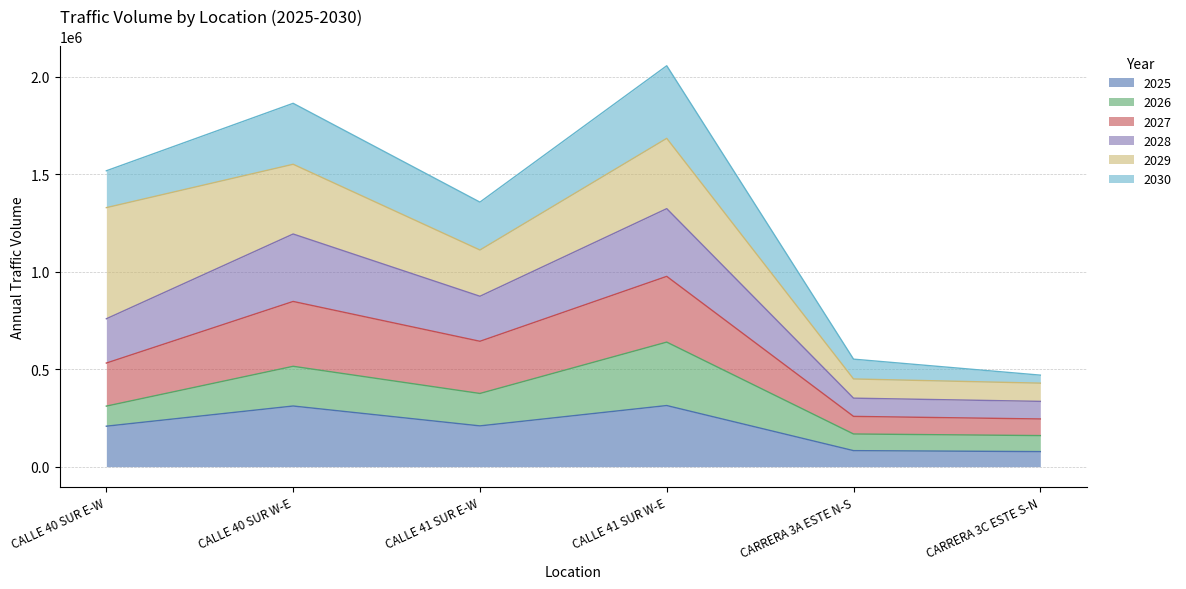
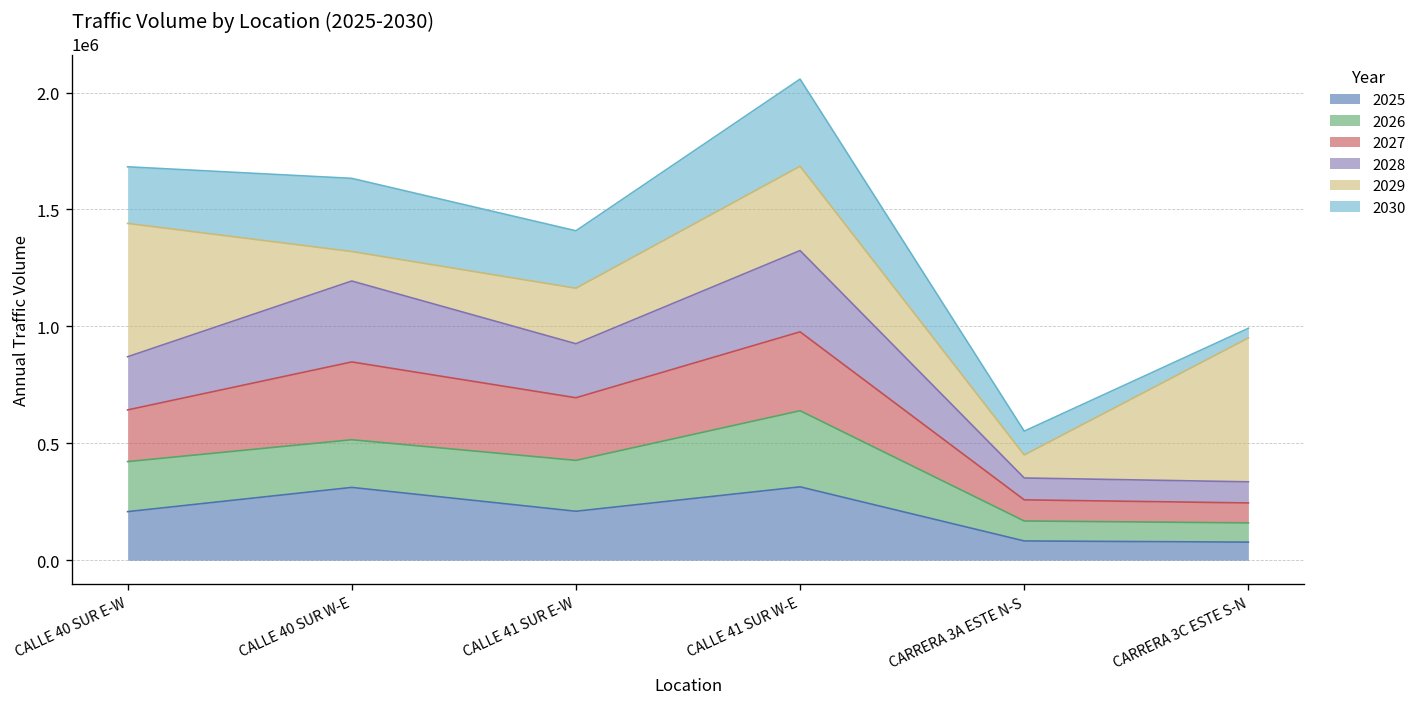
2026, CALLE 40 SUR E-W: 100000 -> 210000
2030, CALLE 40 SUR E-W: 190000 -> 240000
2029, CALLE 40 SUR W-E: 360000 -> 130000
2026, CALLE 41 SUR E-W: 170000 -> 220000
2029, CARRERA 3C ESTE S-N: 90000 -> 620000
